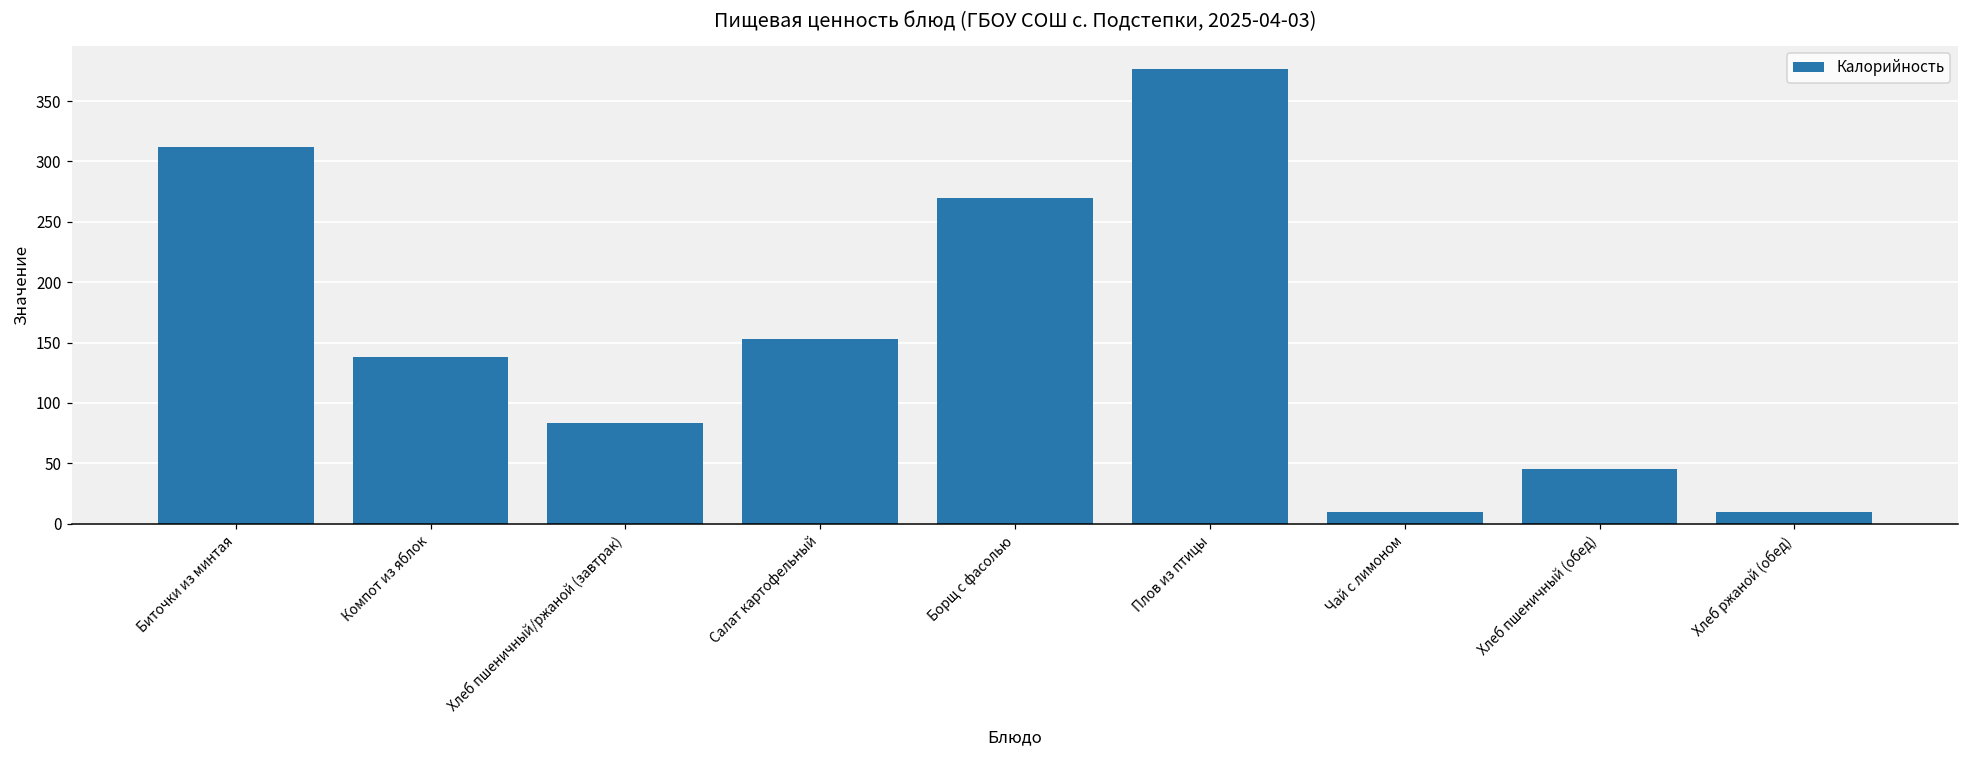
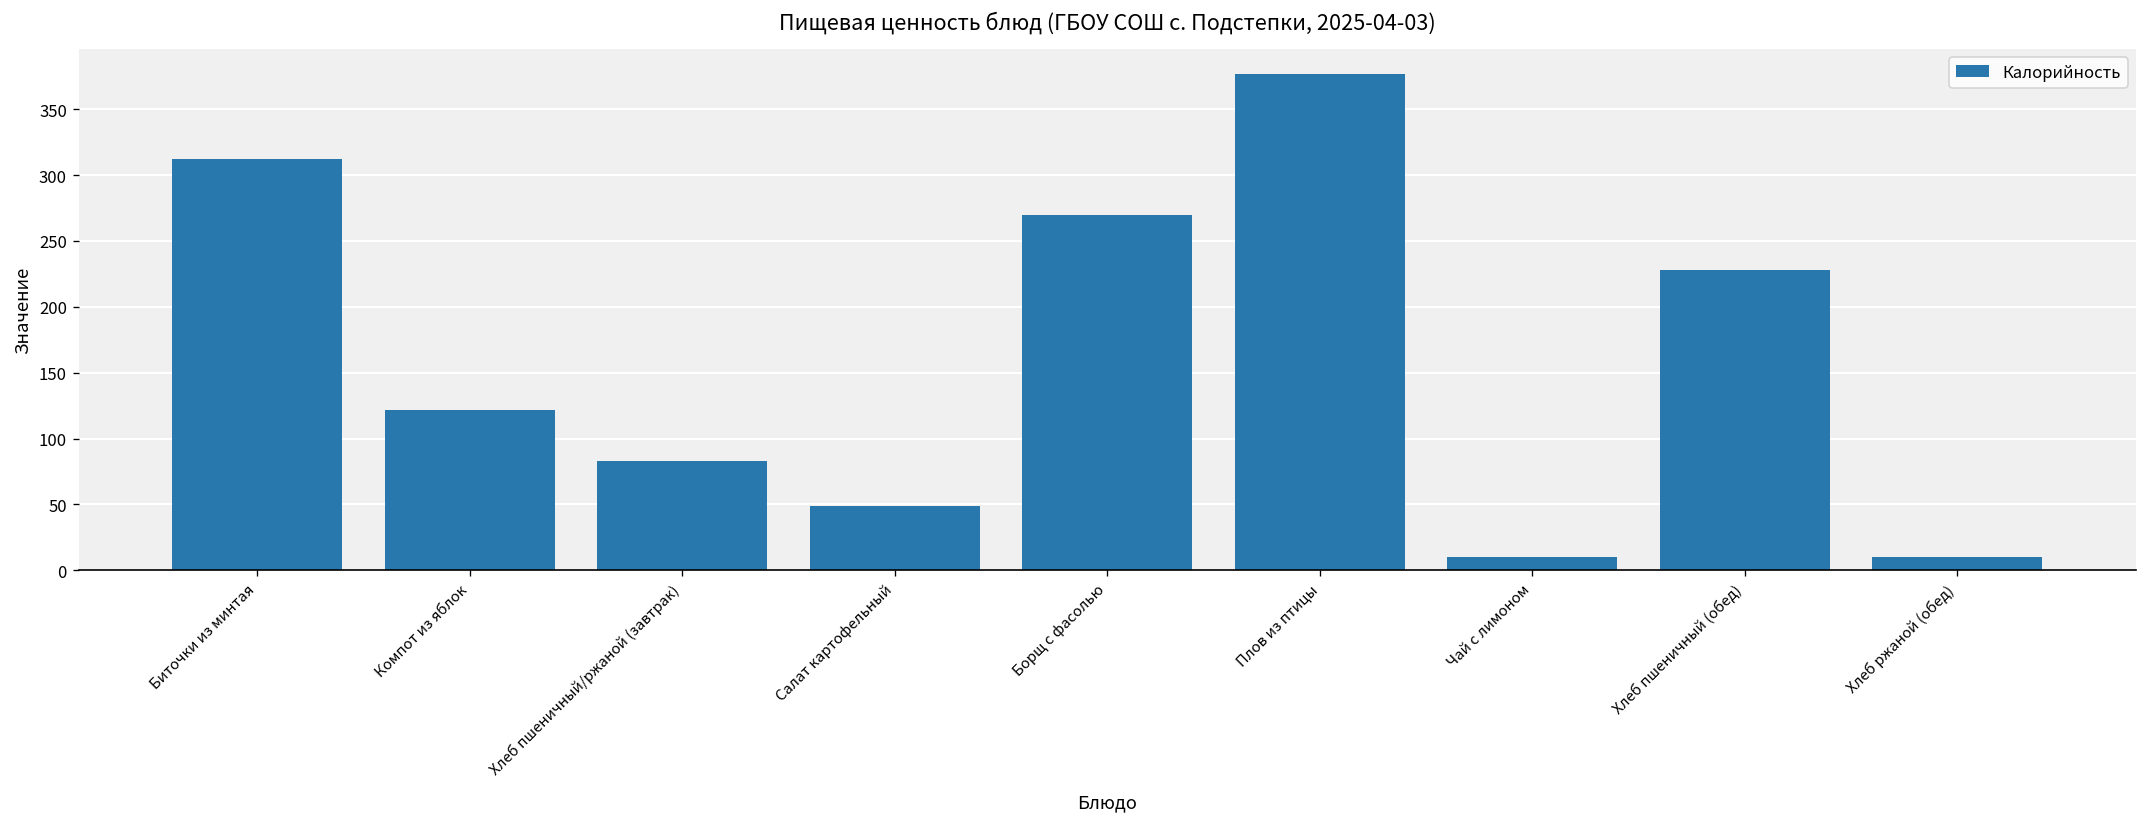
Компот из яблок: 138 -> 122
Салат картофельный: 153 -> 49
Хлеб пшеничный (обед): 45 -> 228
